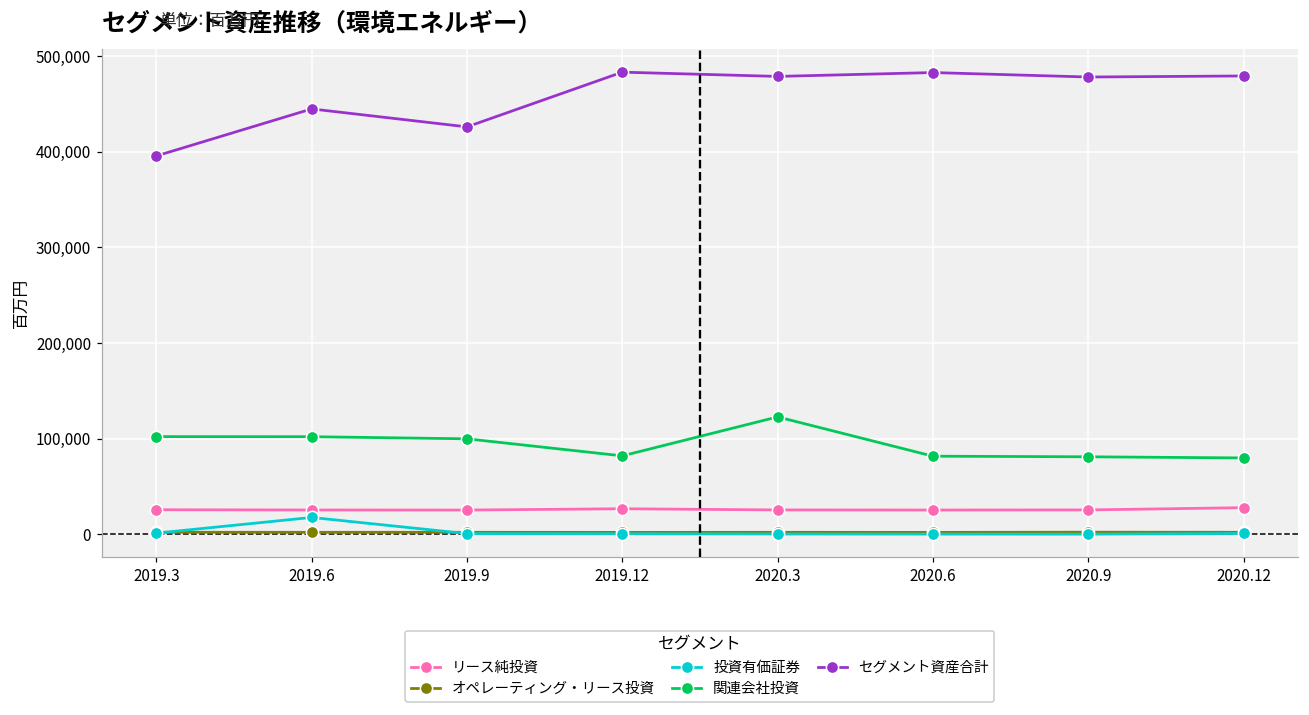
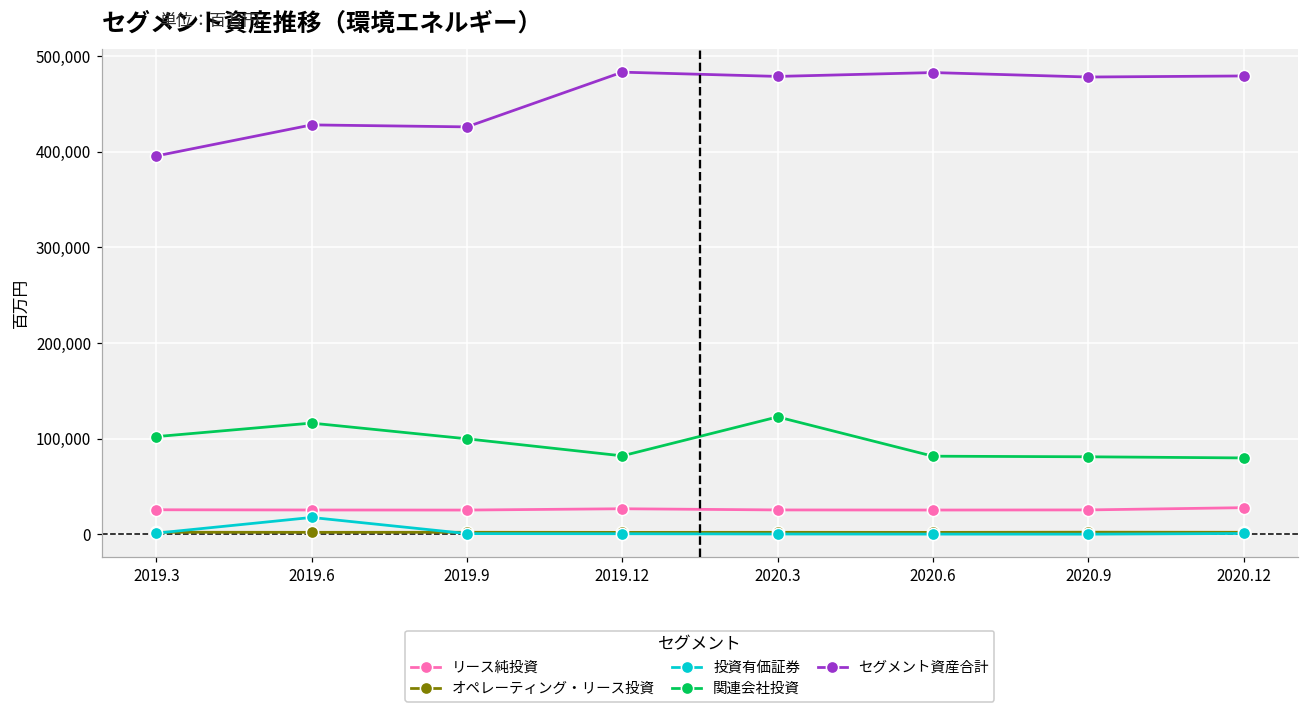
関連会社投資, 2019.6: 100,000 -> 120,000
セグメント資産合計, 2019.6: 440,000 -> 430,000
